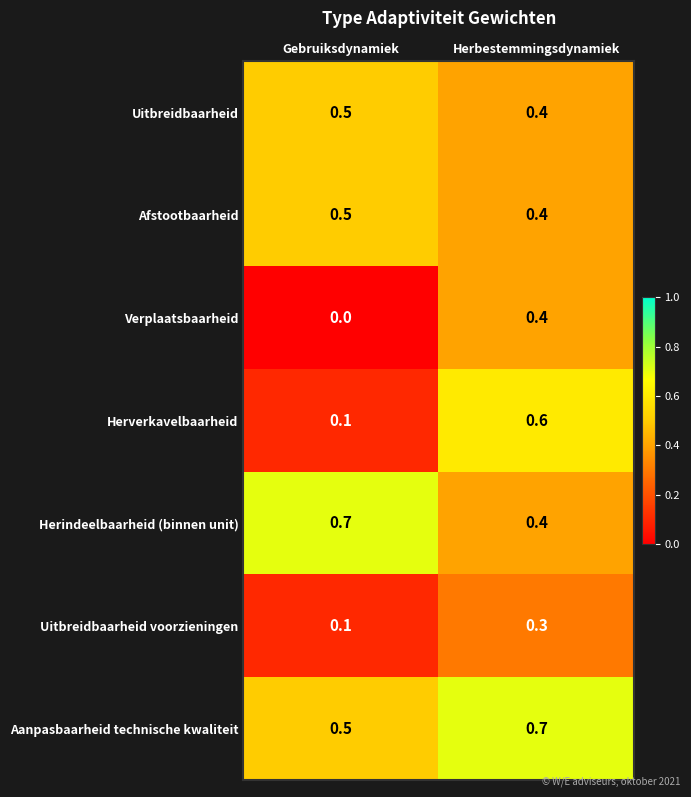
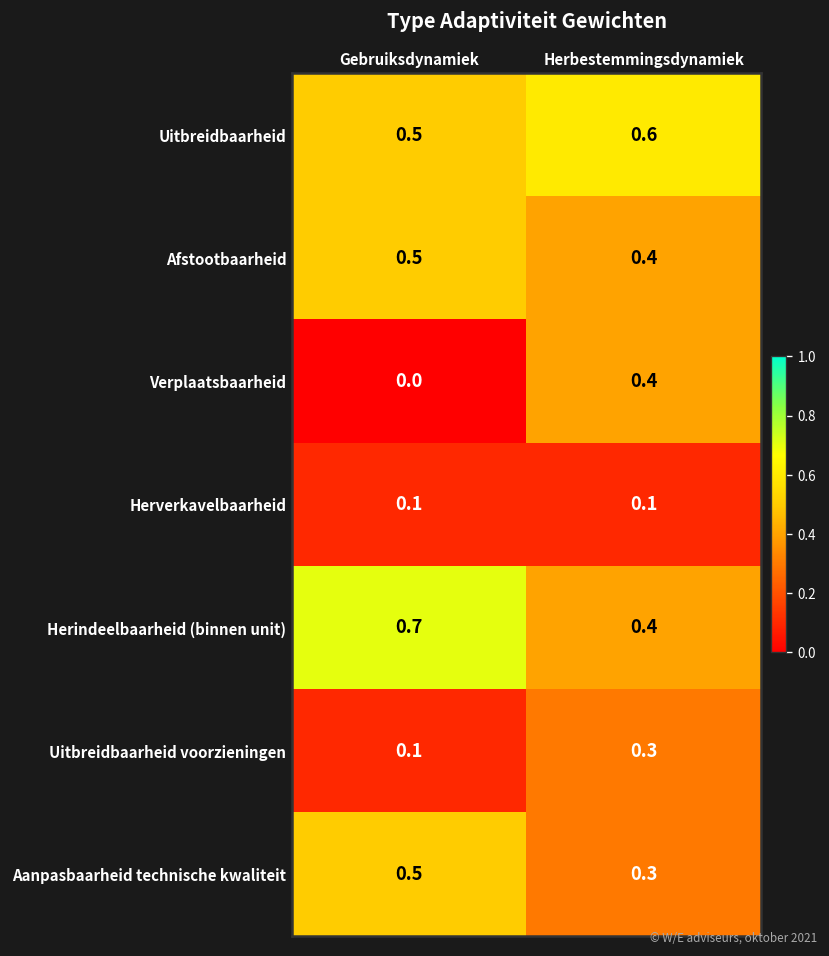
Uitbreidbaarheid, Herbestemmingsdynamiek: 0.4 -> 0.6
Herverkavelbaarheid, Herbestemmingsdynamiek: 0.6 -> 0.1
Aanpasbaarheid technische kwaliteit, Herbestemmingsdynamiek: 0.7 -> 0.3
